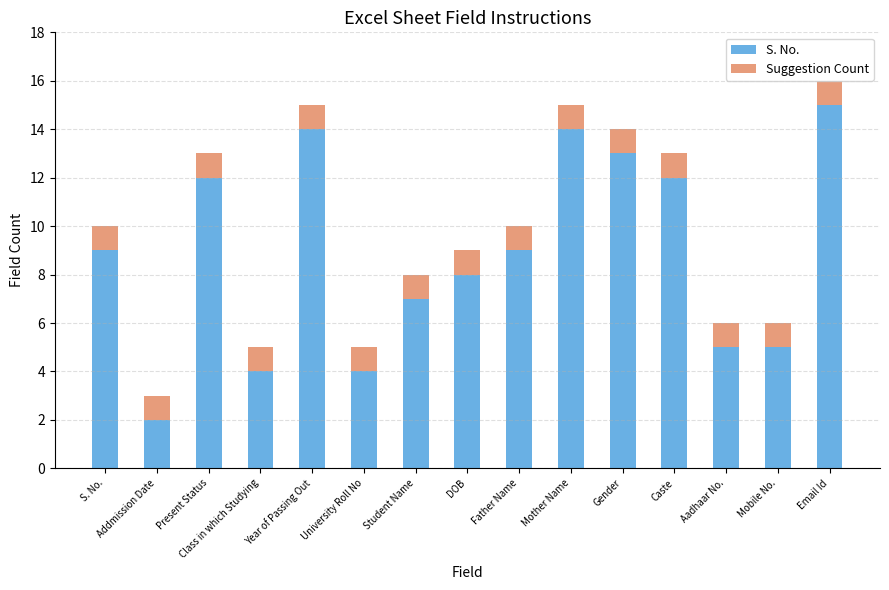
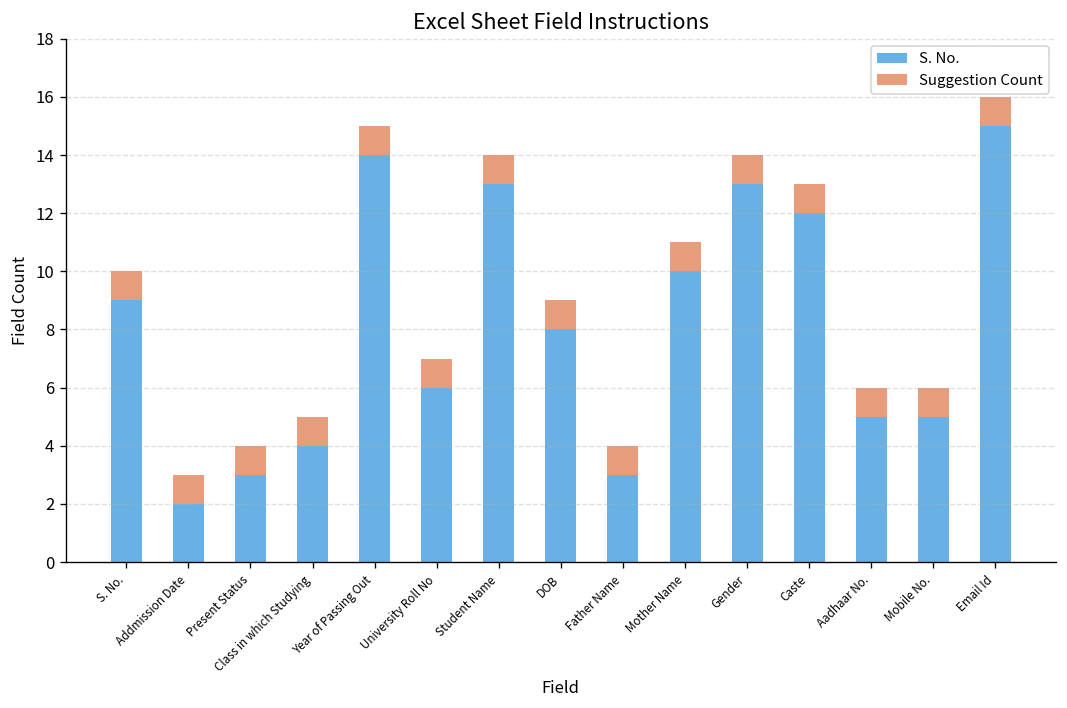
S. No., Present Status: 12 -> 3
S. No., University Roll No: 4 -> 6
S. No., Student Name: 7 -> 13
S. No., Father Name: 9 -> 3
S. No., Mother Name: 14 -> 10
